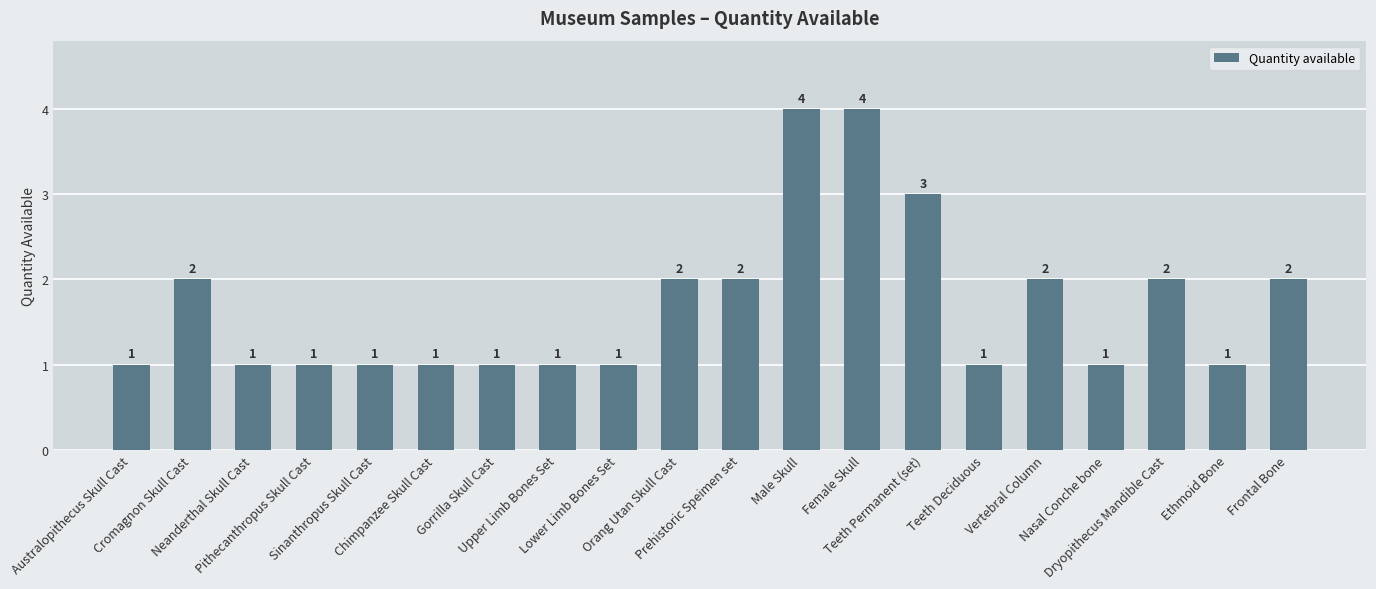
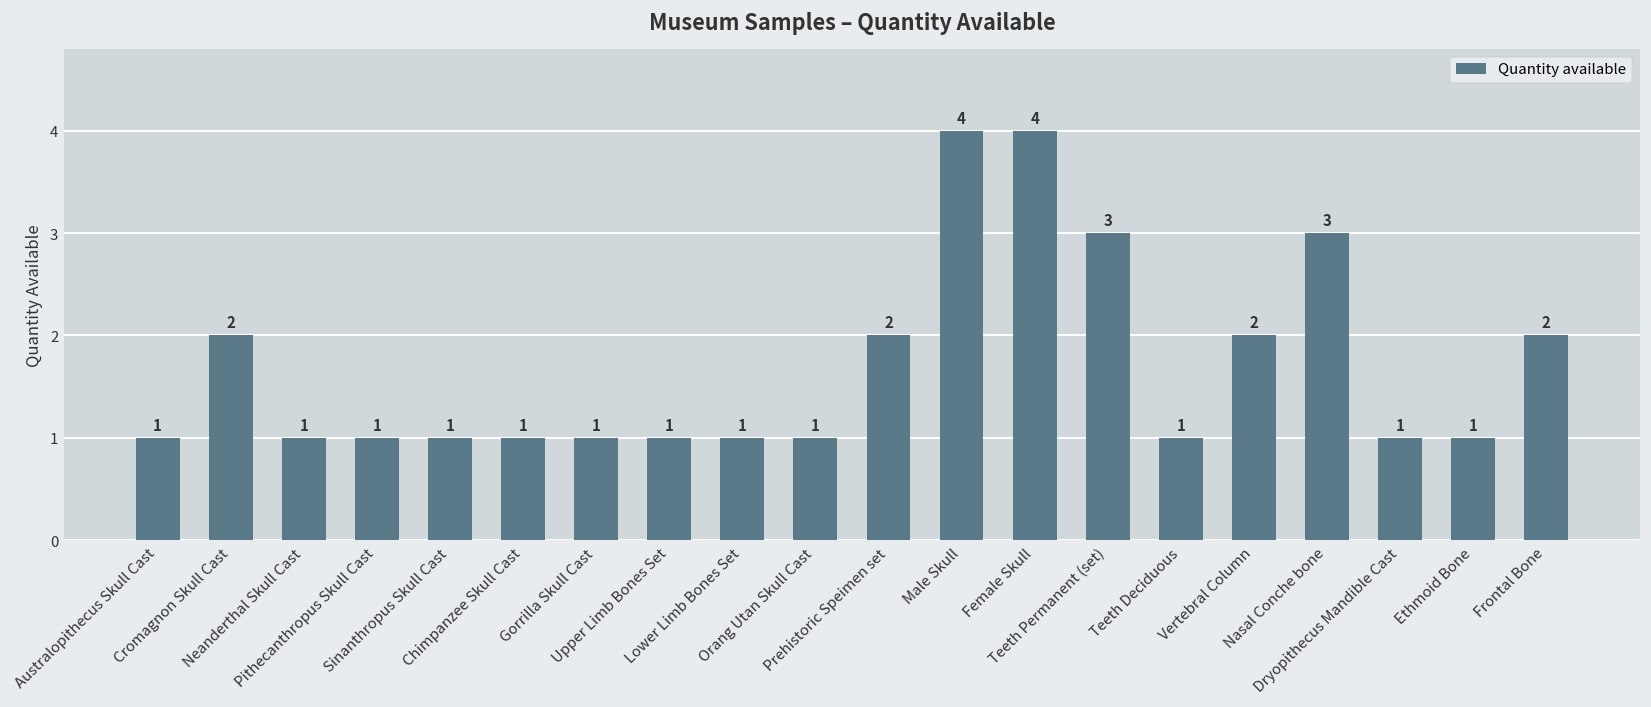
Orang Utan Skull Cast: 2 -> 1
Nasal Conche bone: 1 -> 3
Dryopithecus Mandible Cast: 2 -> 1
